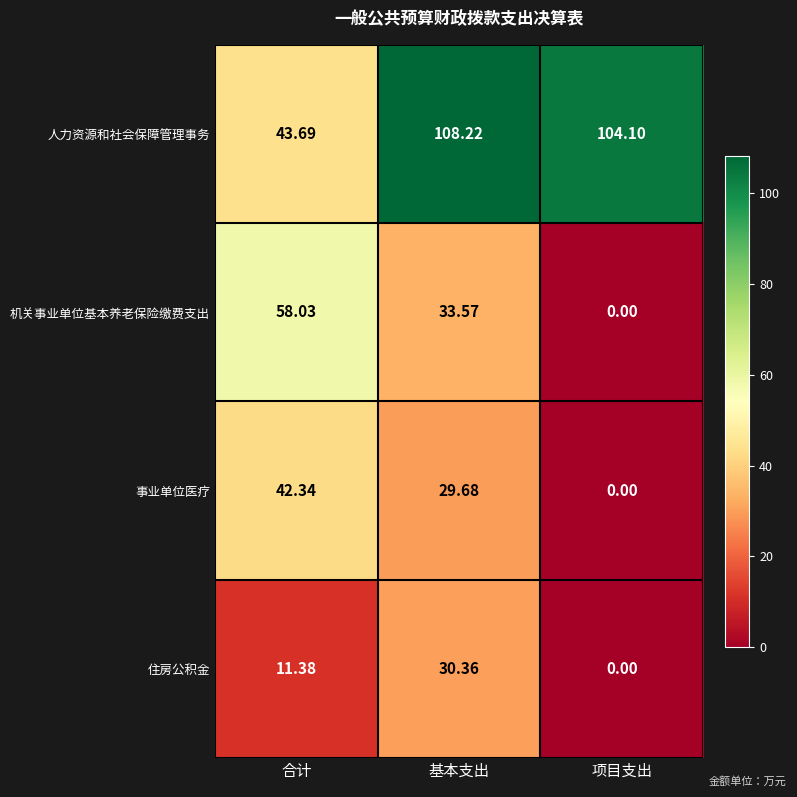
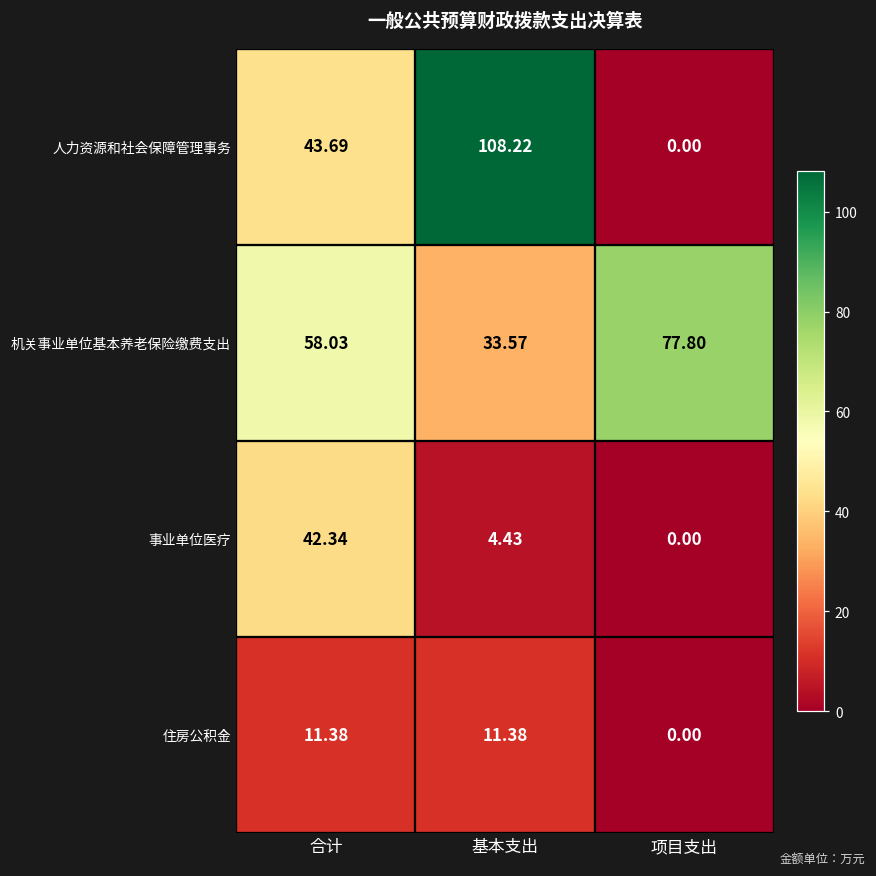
人力资源和社会保障管理事务, 项目支出: 104.10 -> 0.00
机关事业单位基本养老保险缴费支出, 项目支出: 0.00 -> 77.80
事业单位医疗, 基本支出: 29.68 -> 4.43
住房公积金, 基本支出: 30.36 -> 11.38
